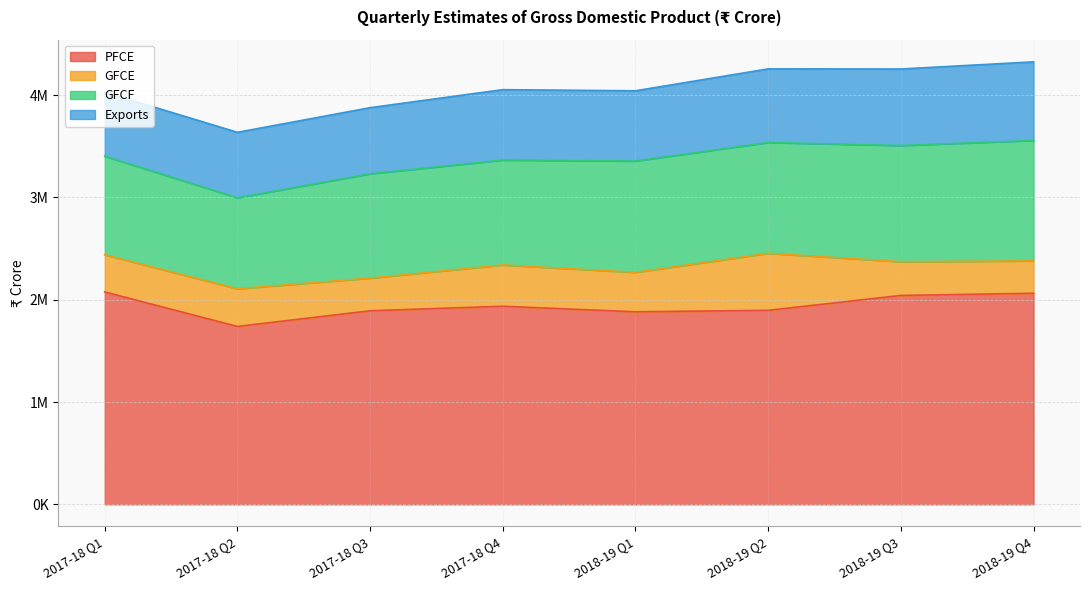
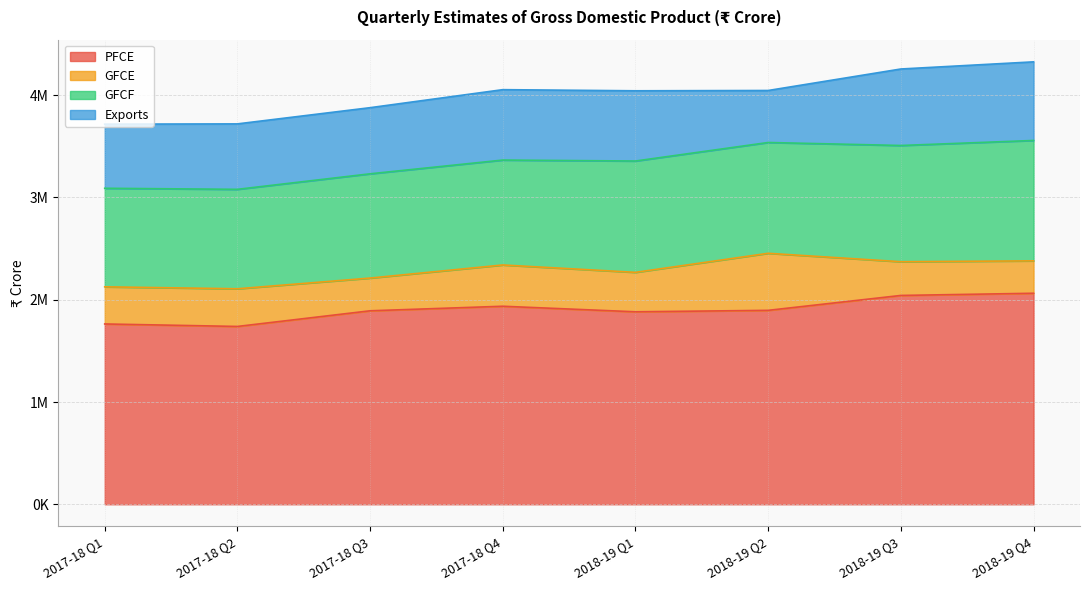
PFCE, 2017-18 Q1: 2080000 -> 1760000
GFCF, 2017-18 Q2: 890000 -> 970000
Exports, 2018-19 Q2: 720000 -> 510000
